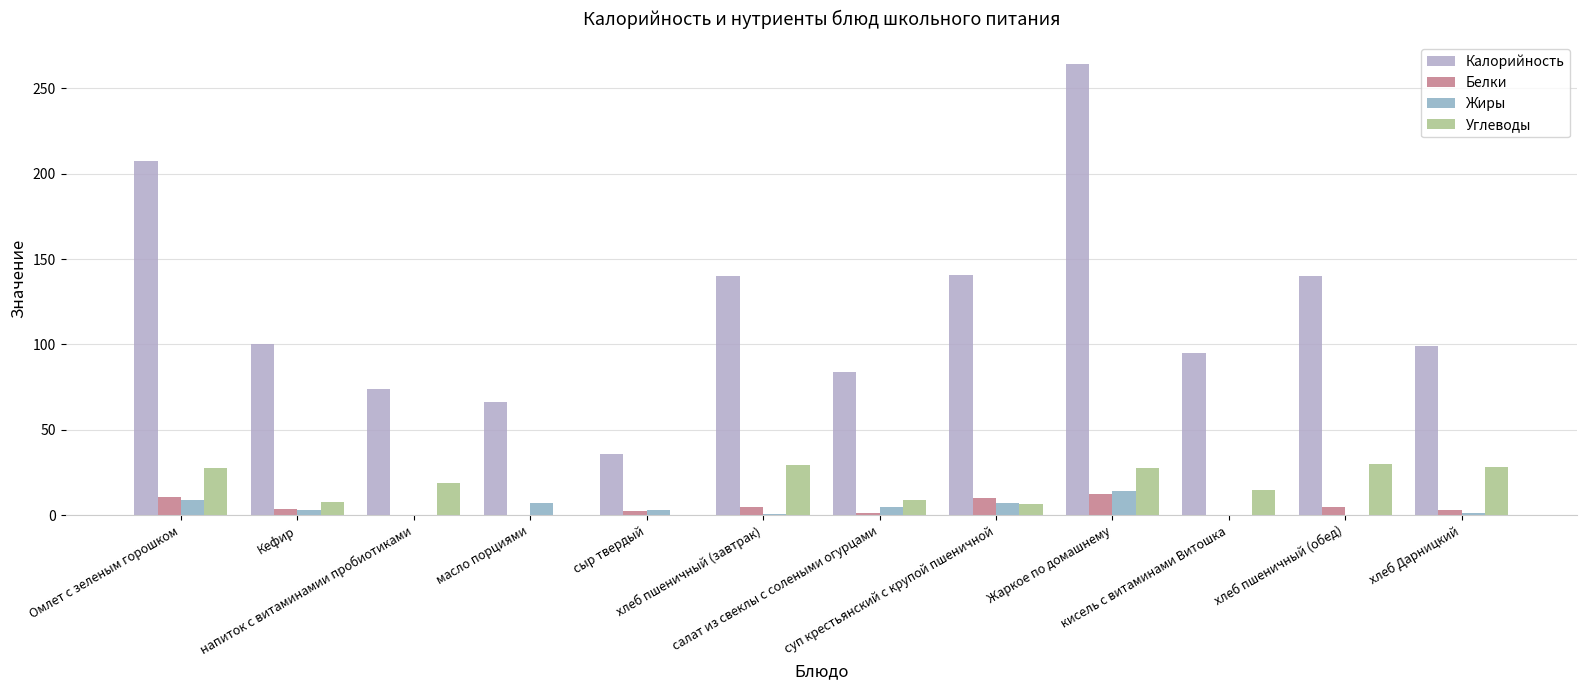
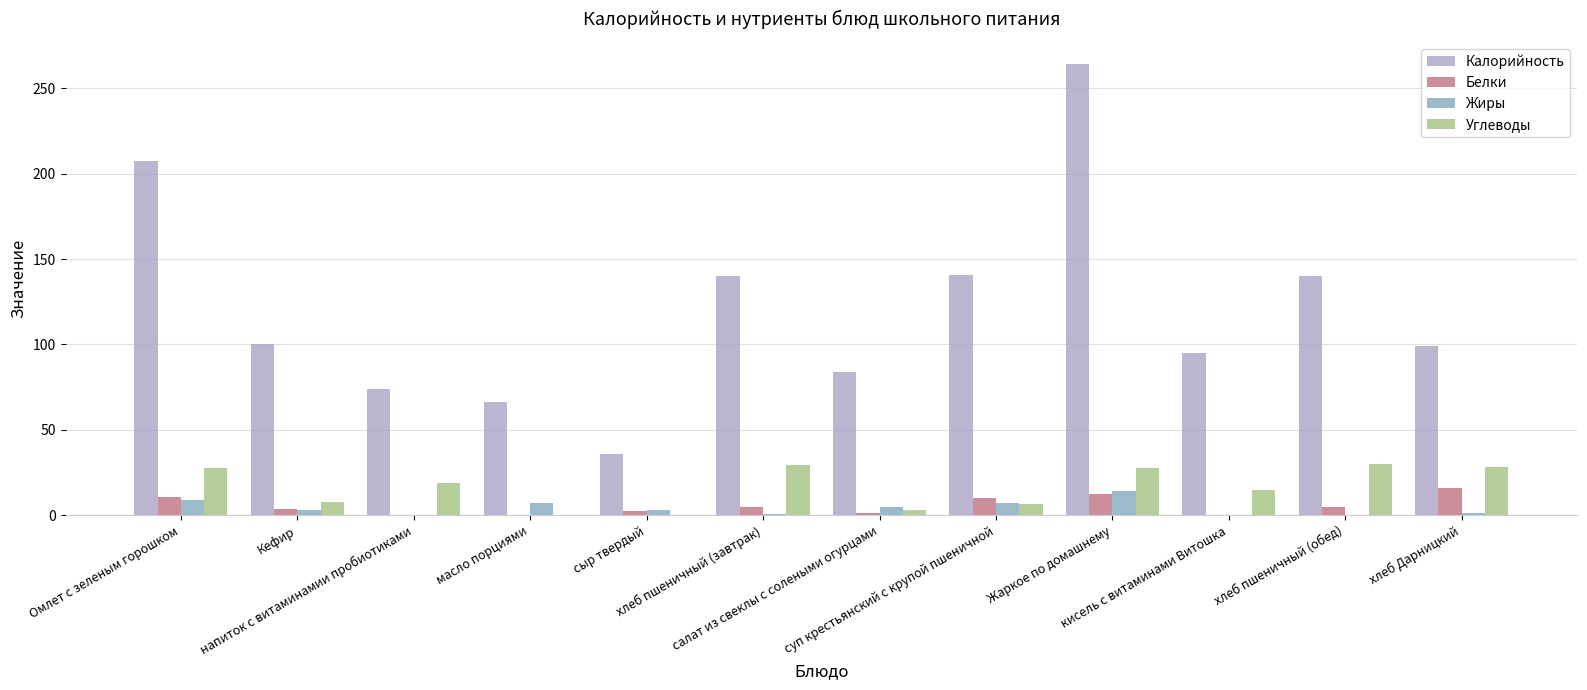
Углеводы, салат из свеклы с солеными огурцами: 9 -> 3
Белки, хлеб Дарницкий: 3 -> 16
